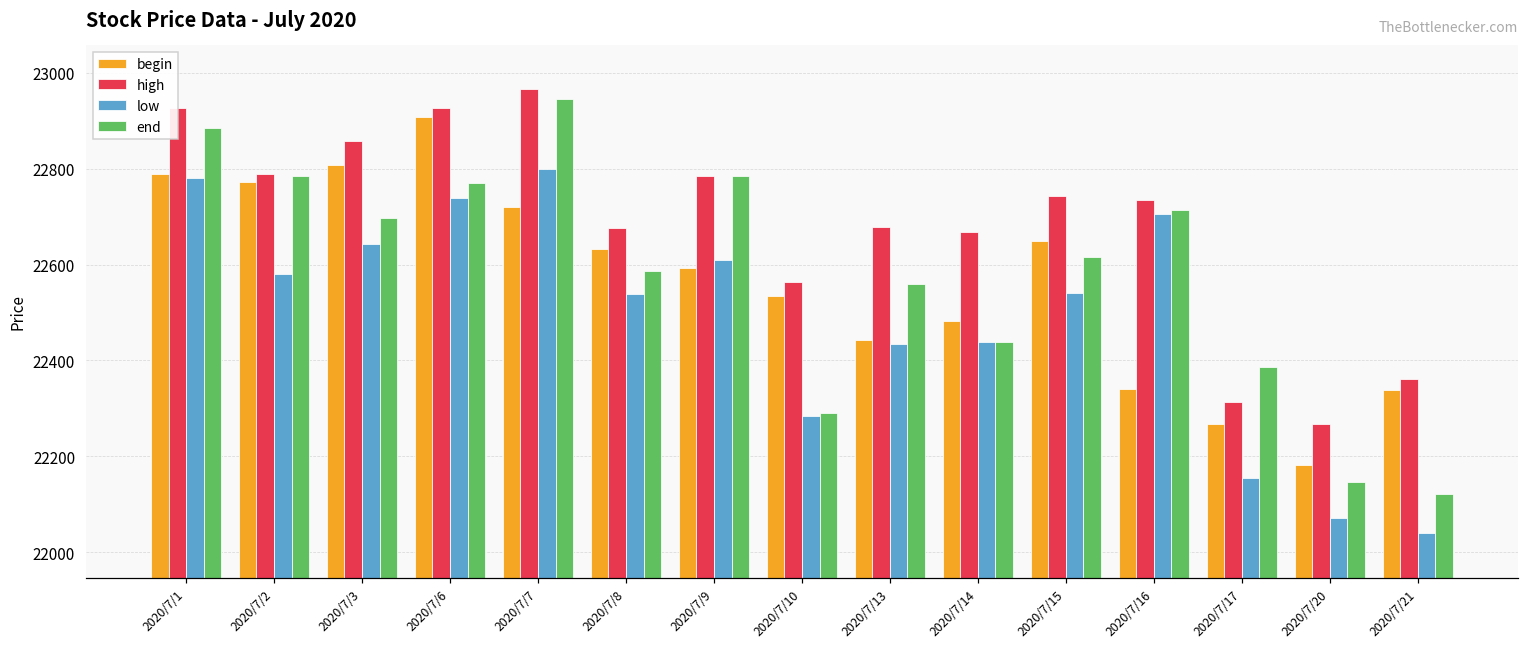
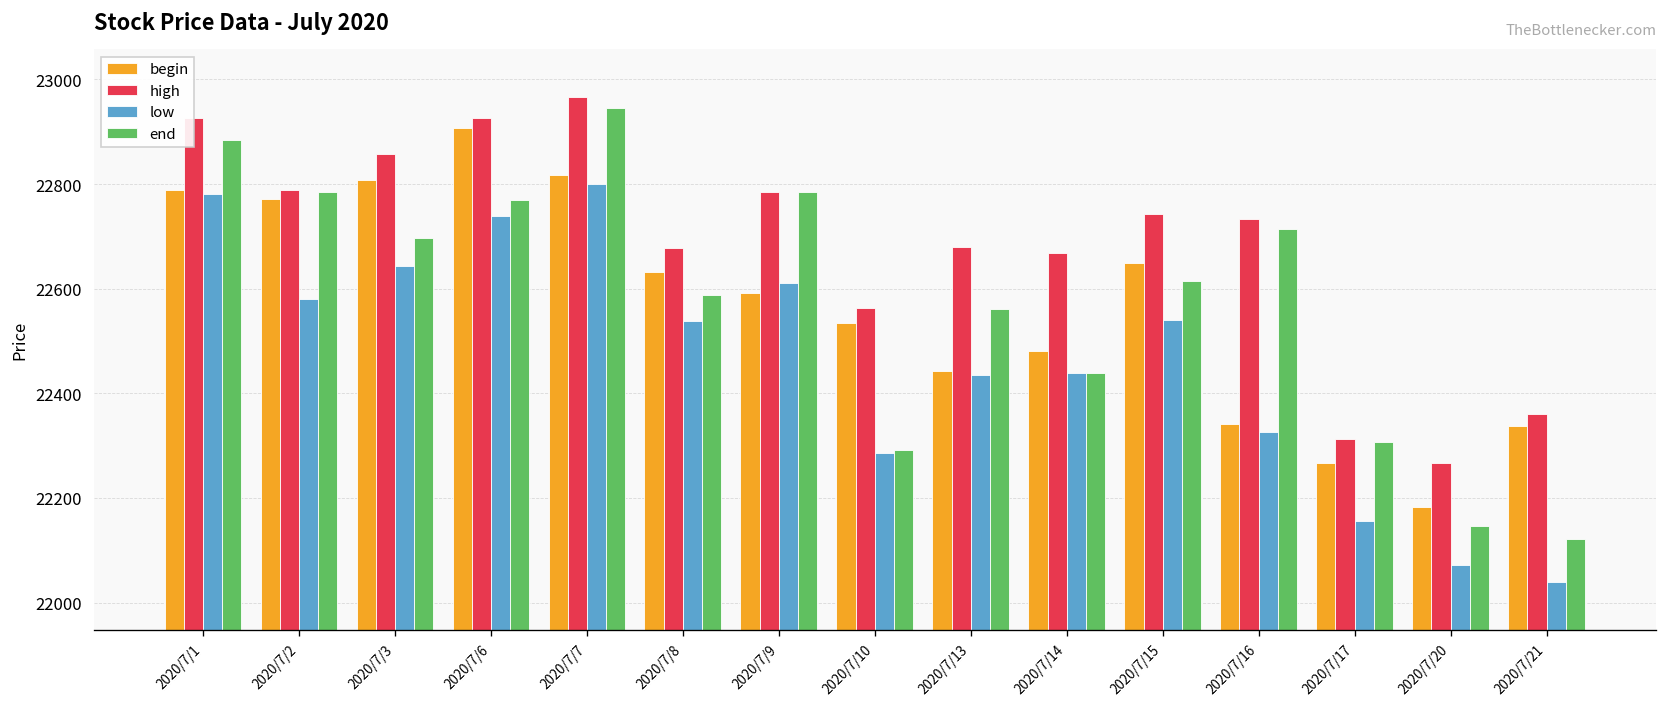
begin, 2020/7/7: 22720 -> 22820
low, 2020/7/16: 22700 -> 22330
end, 2020/7/17: 22390 -> 22310
